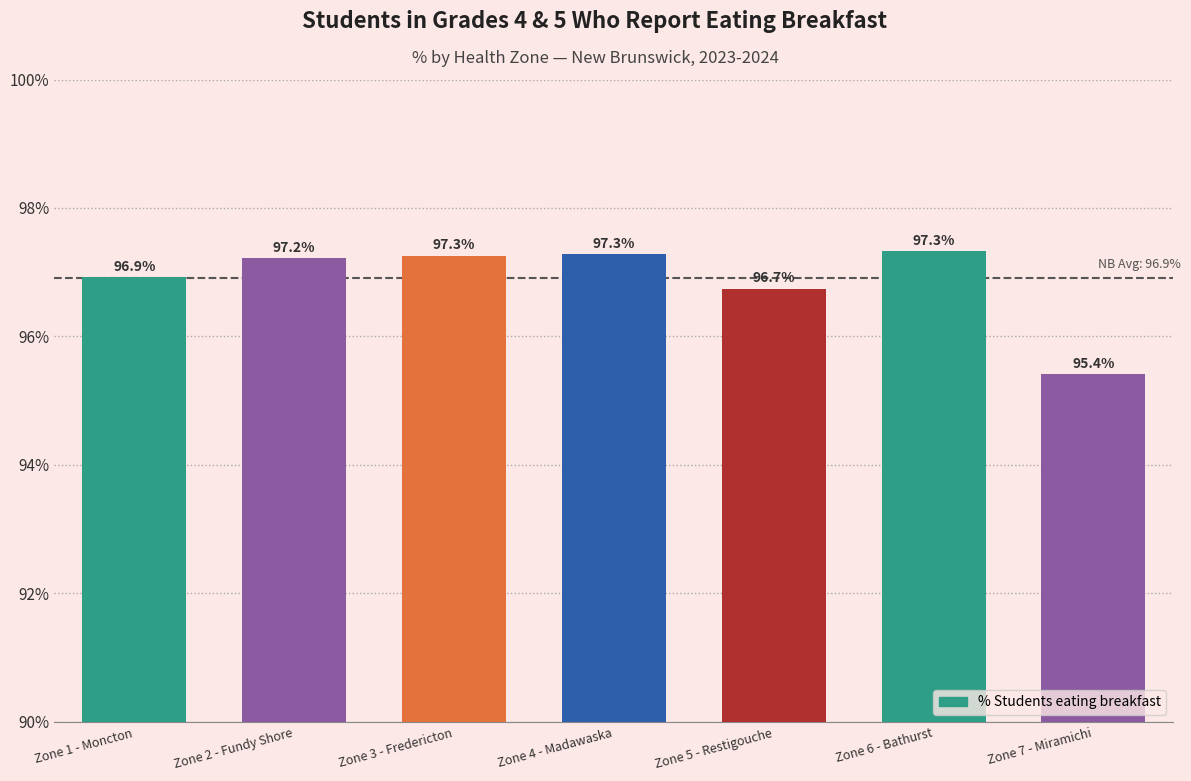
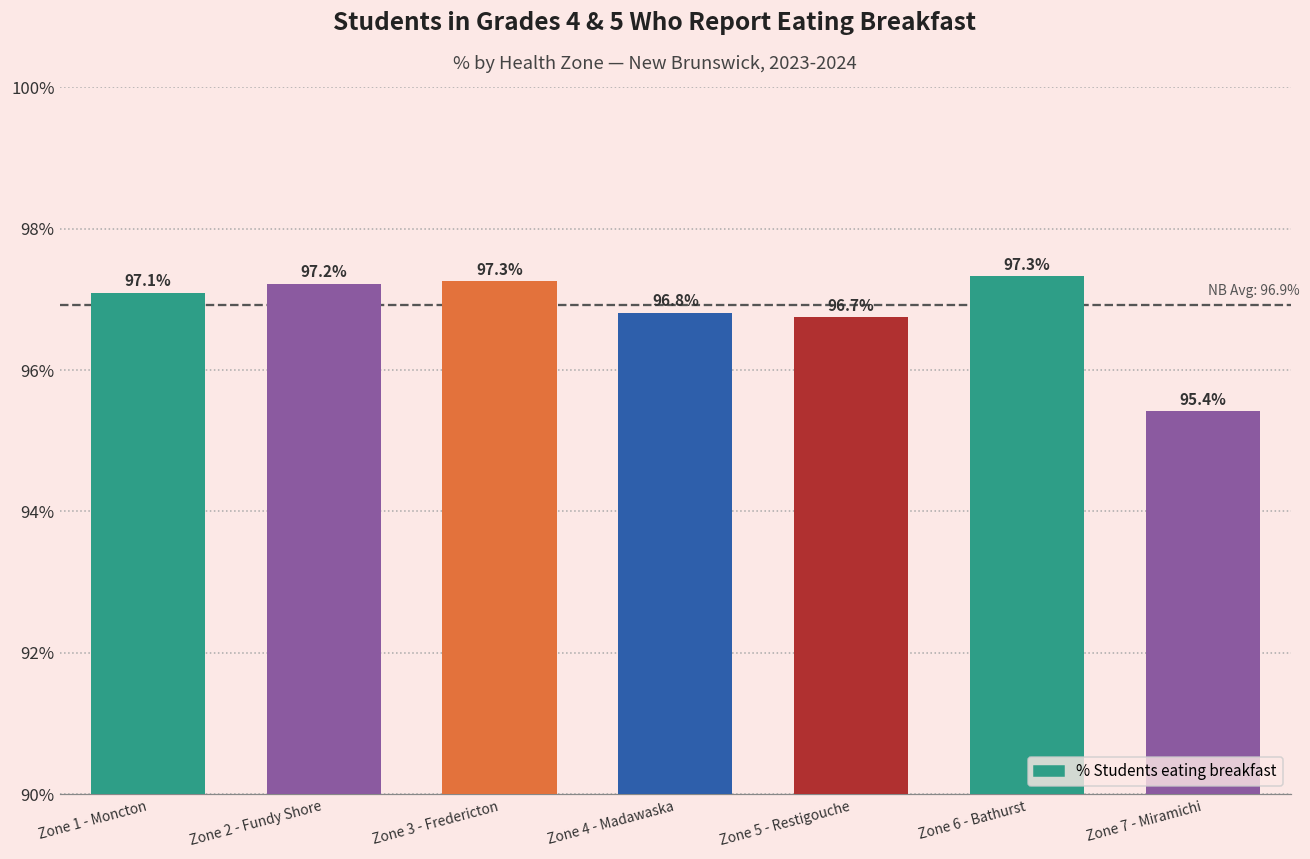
Zone 1 - Moncton: 96.9% -> 97.1%
Zone 4 - Madawaska: 97.3% -> 96.8%
